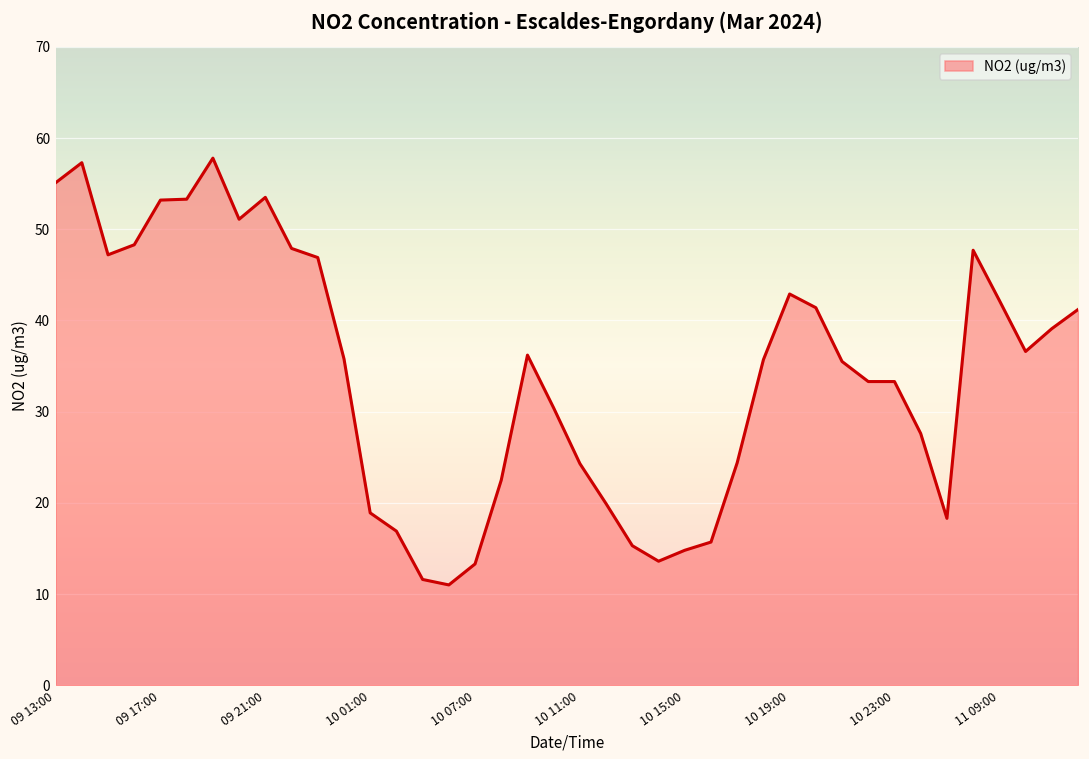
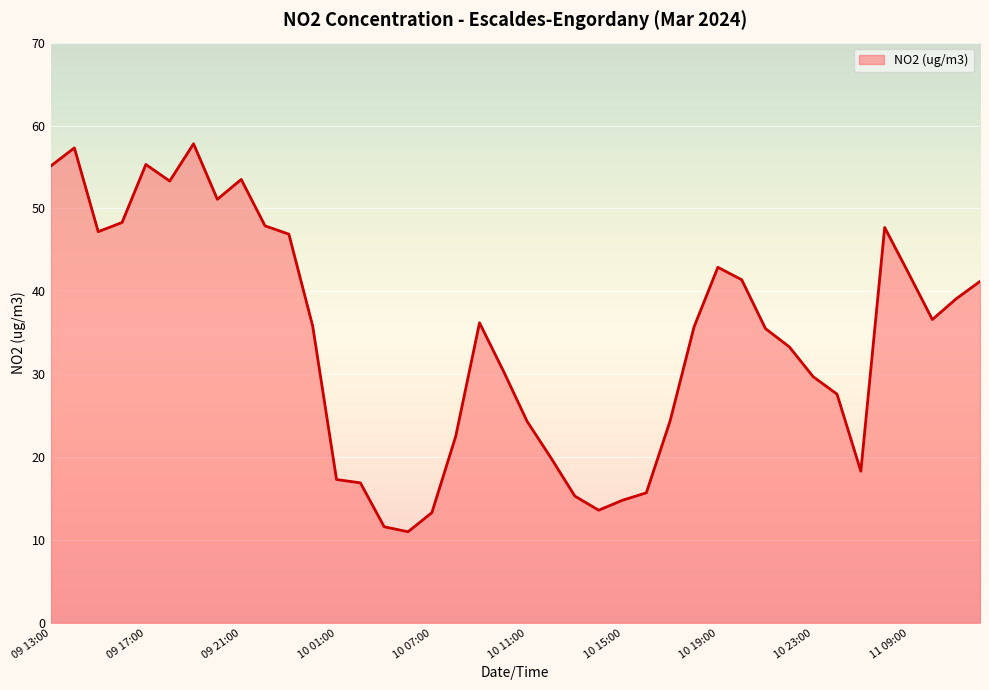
09 17:00: 53 -> 55
10 01:00: 19 -> 17
10 23:00: 33 -> 30
